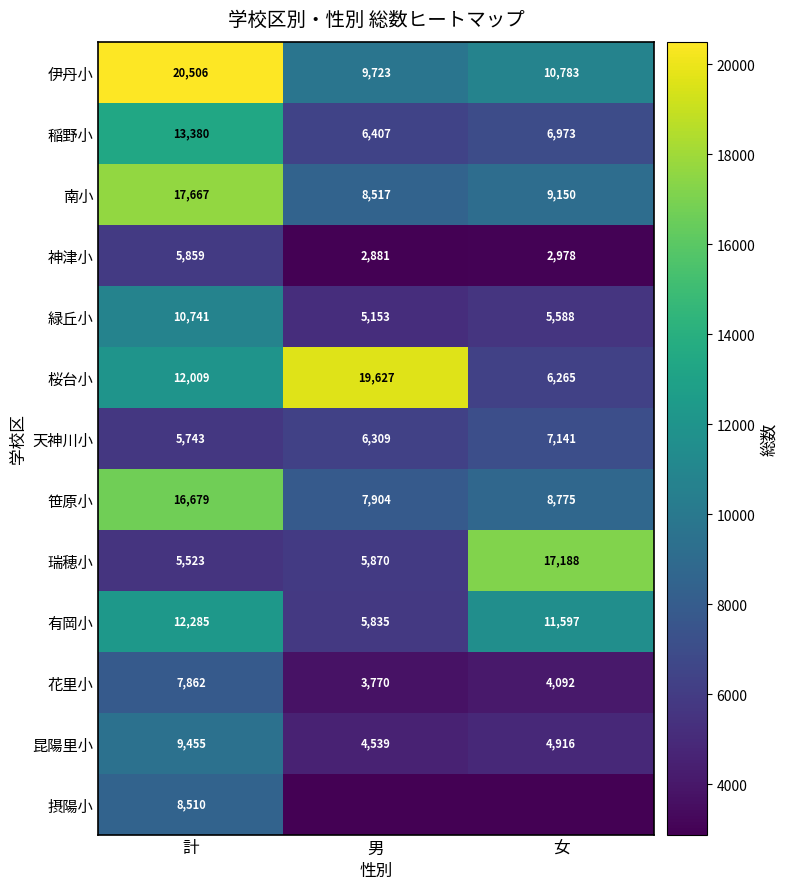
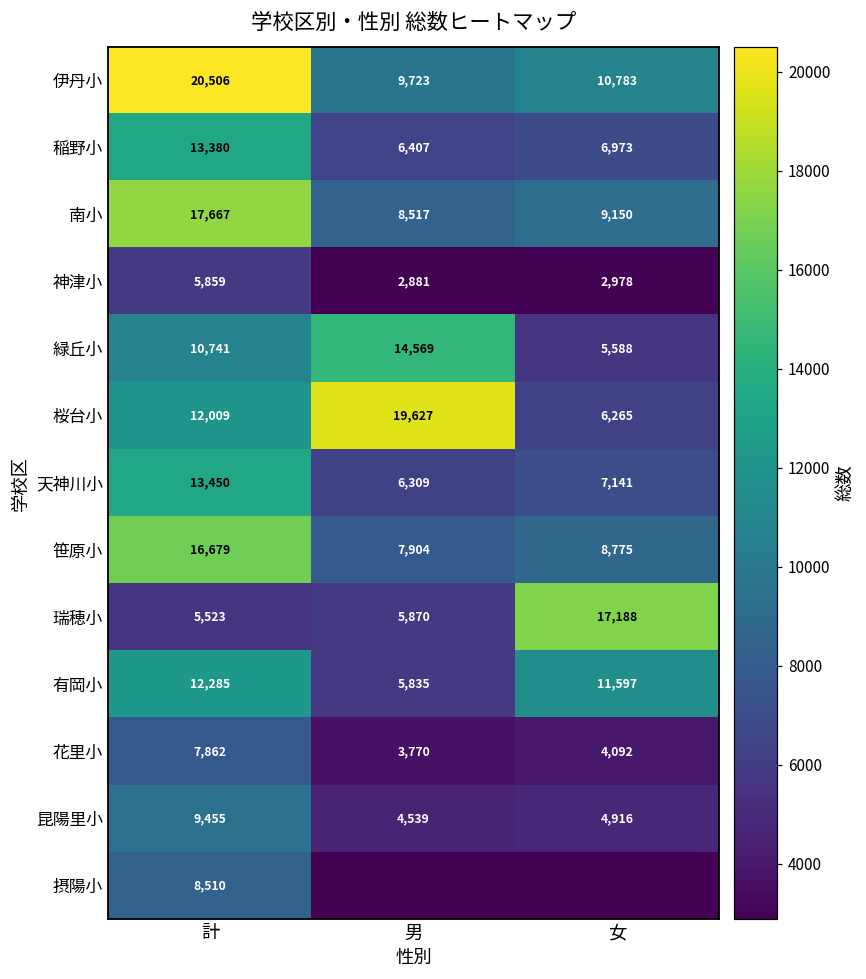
緑丘小, 男: 5,153 -> 14,569
天神川小, 計: 5,743 -> 13,450
